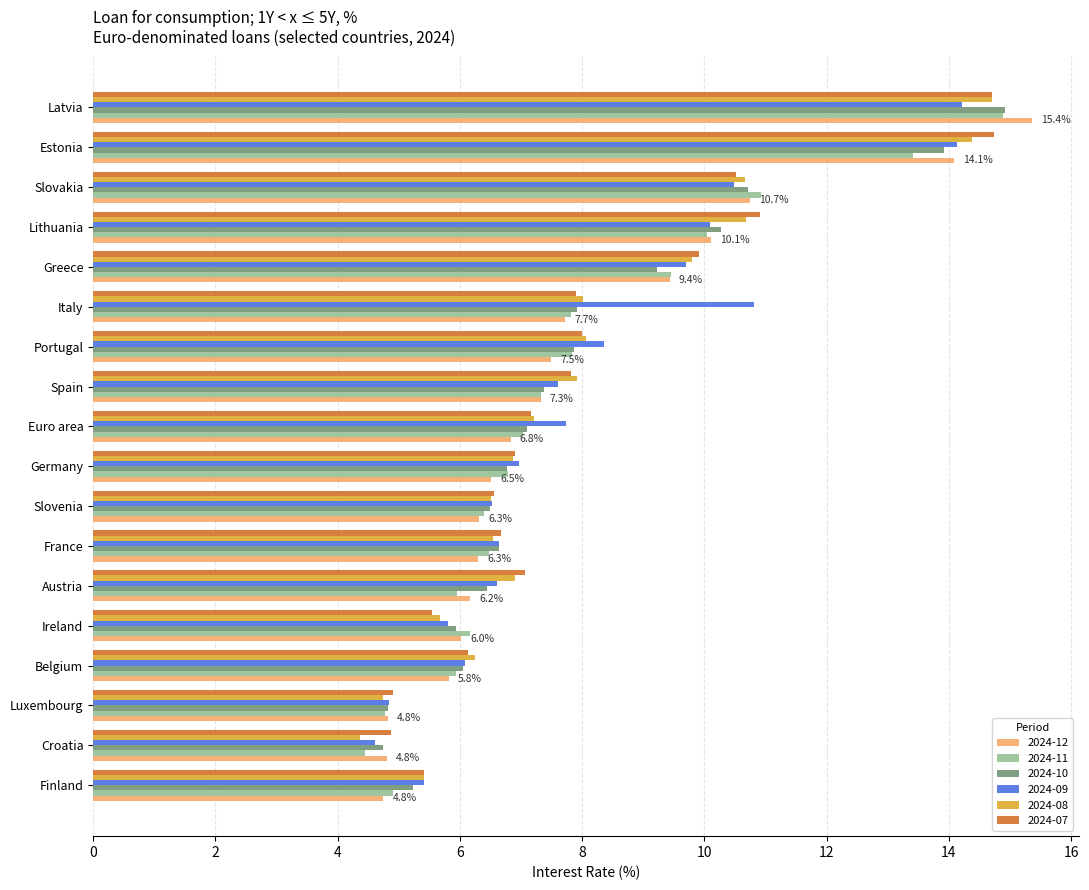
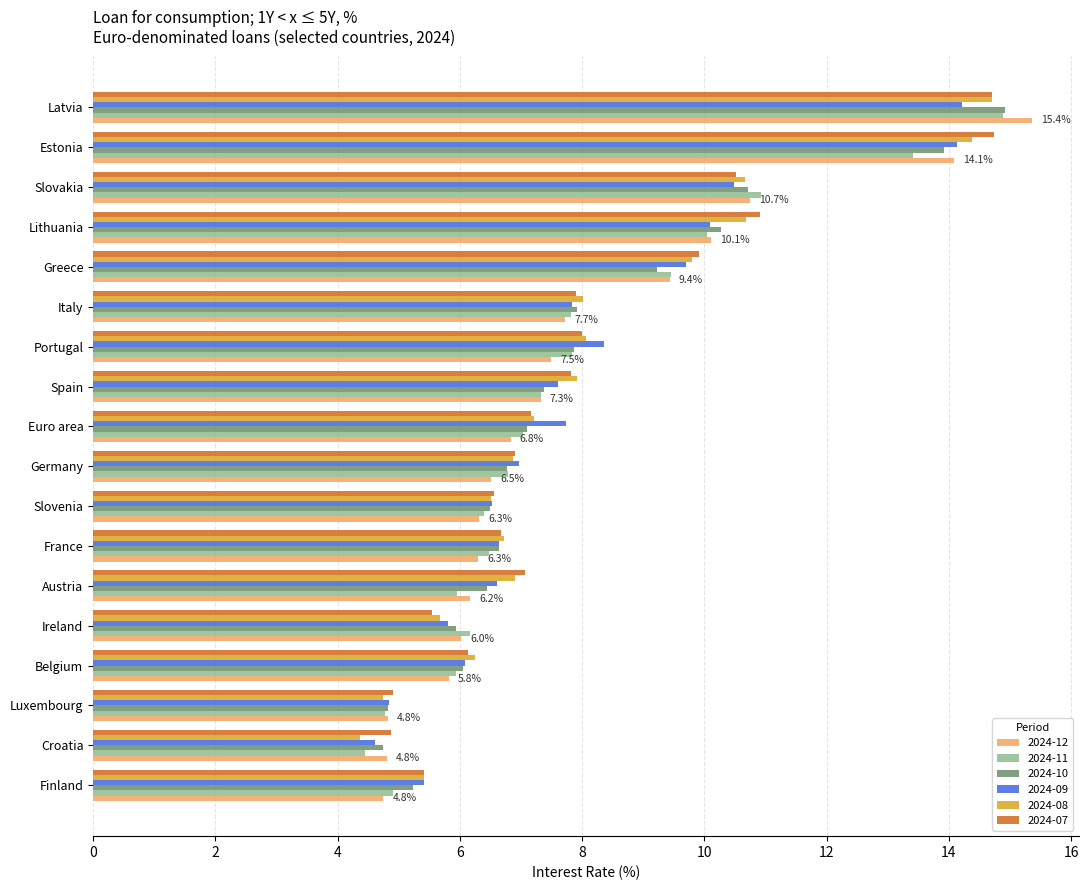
2024-09, Italy: 10.8 -> 7.8
2024-08, France: 6.5 -> 6.7
